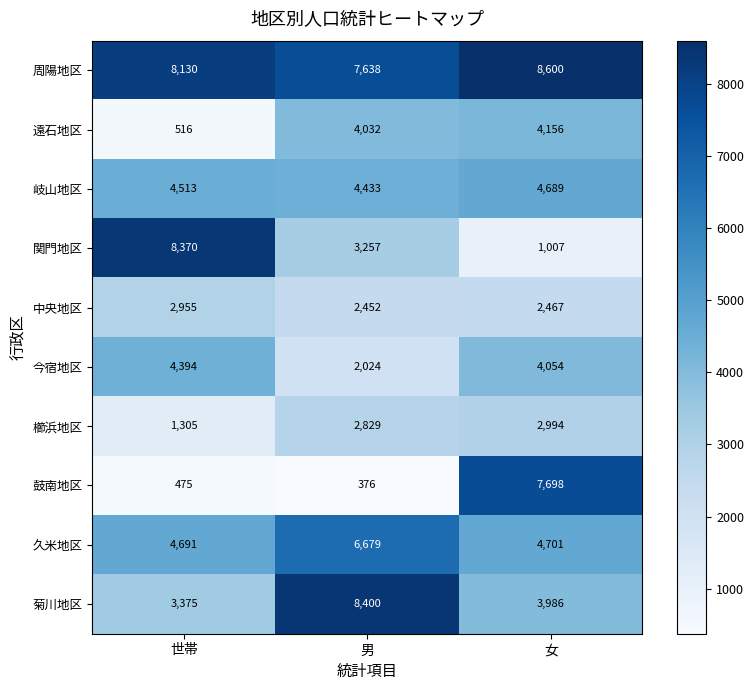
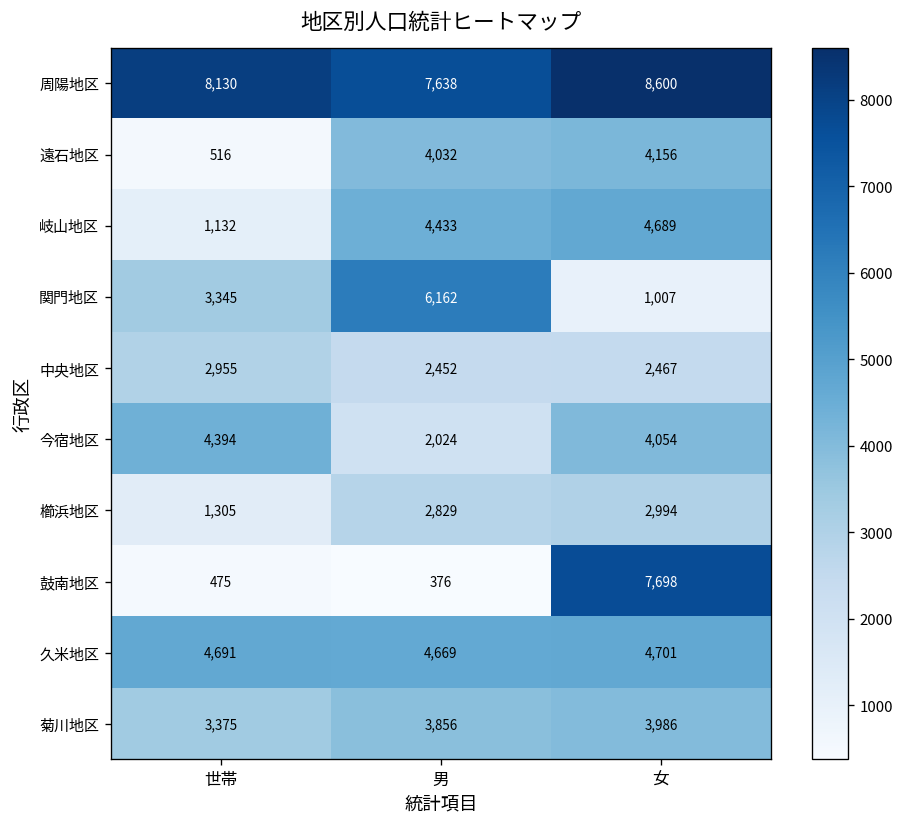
岐山地区, 世帯: 4,513 -> 1,132
関門地区, 世帯: 8,370 -> 3,345
関門地区, 男: 3,257 -> 6,162
久米地区, 男: 6,679 -> 4,669
菊川地区, 男: 8,400 -> 3,856
